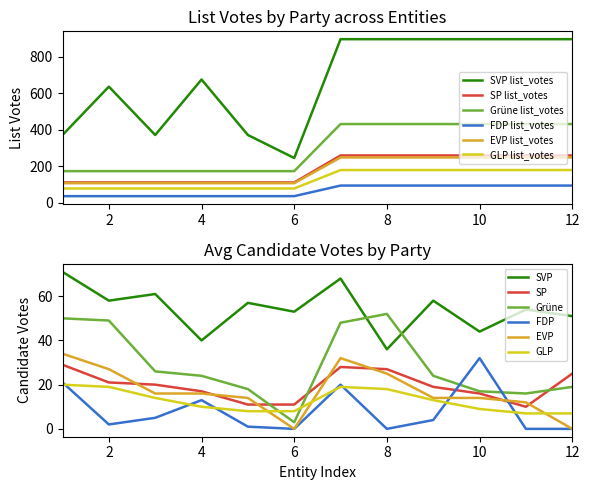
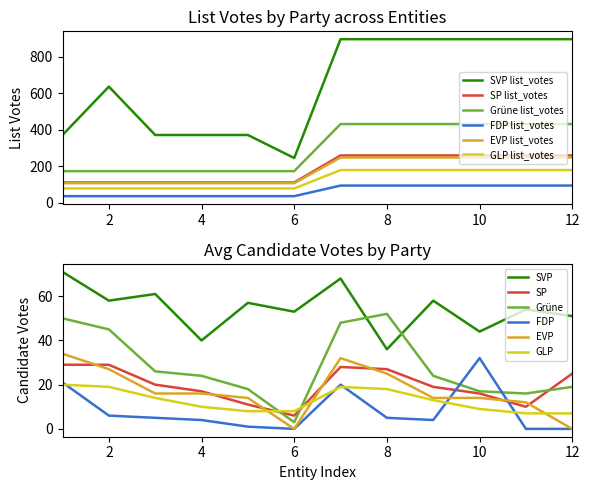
List Votes by Party across Entities, SVP list_votes, 4: 680 -> 370
Avg Candidate Votes by Party, SP, 2: 21 -> 29
Avg Candidate Votes by Party, Grüne, 2: 49 -> 45
Avg Candidate Votes by Party, FDP, 2: 2 -> 6
Avg Candidate Votes by Party, FDP, 4: 13 -> 4
Avg Candidate Votes by Party, SP, 6: 11 -> 6
Avg Candidate Votes by Party, FDP, 8: 0 -> 5
